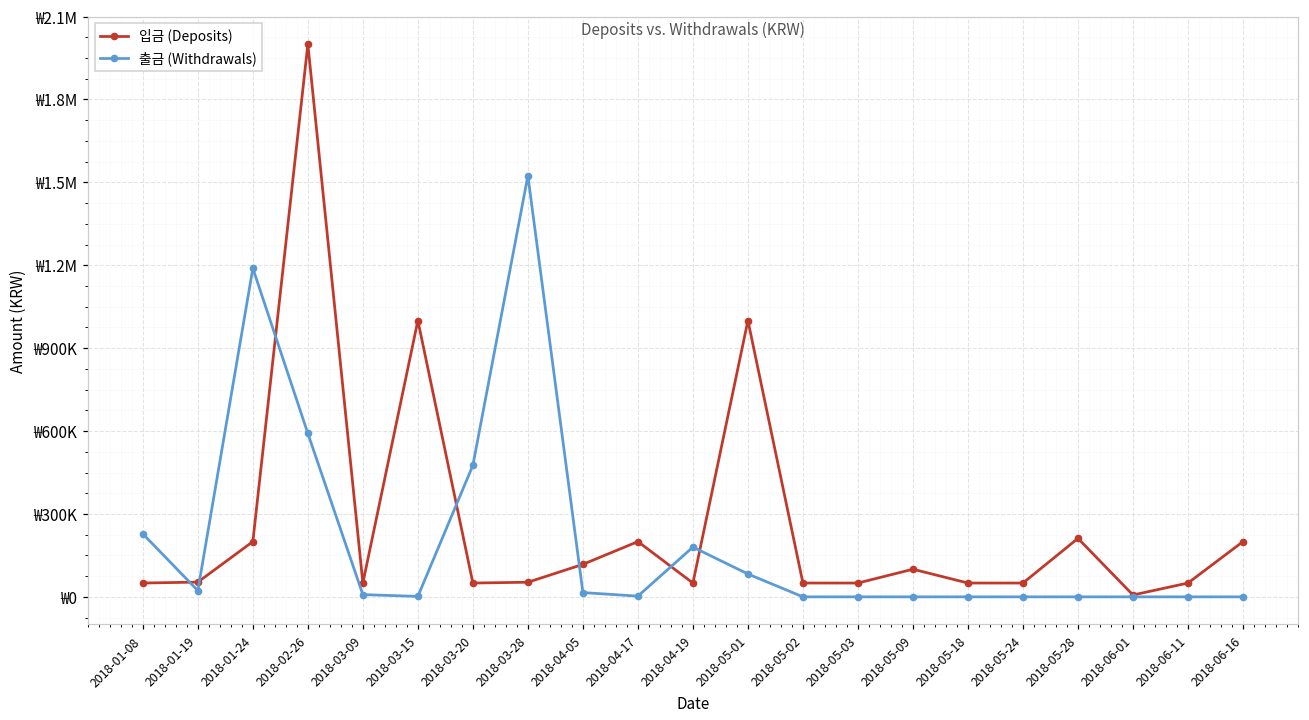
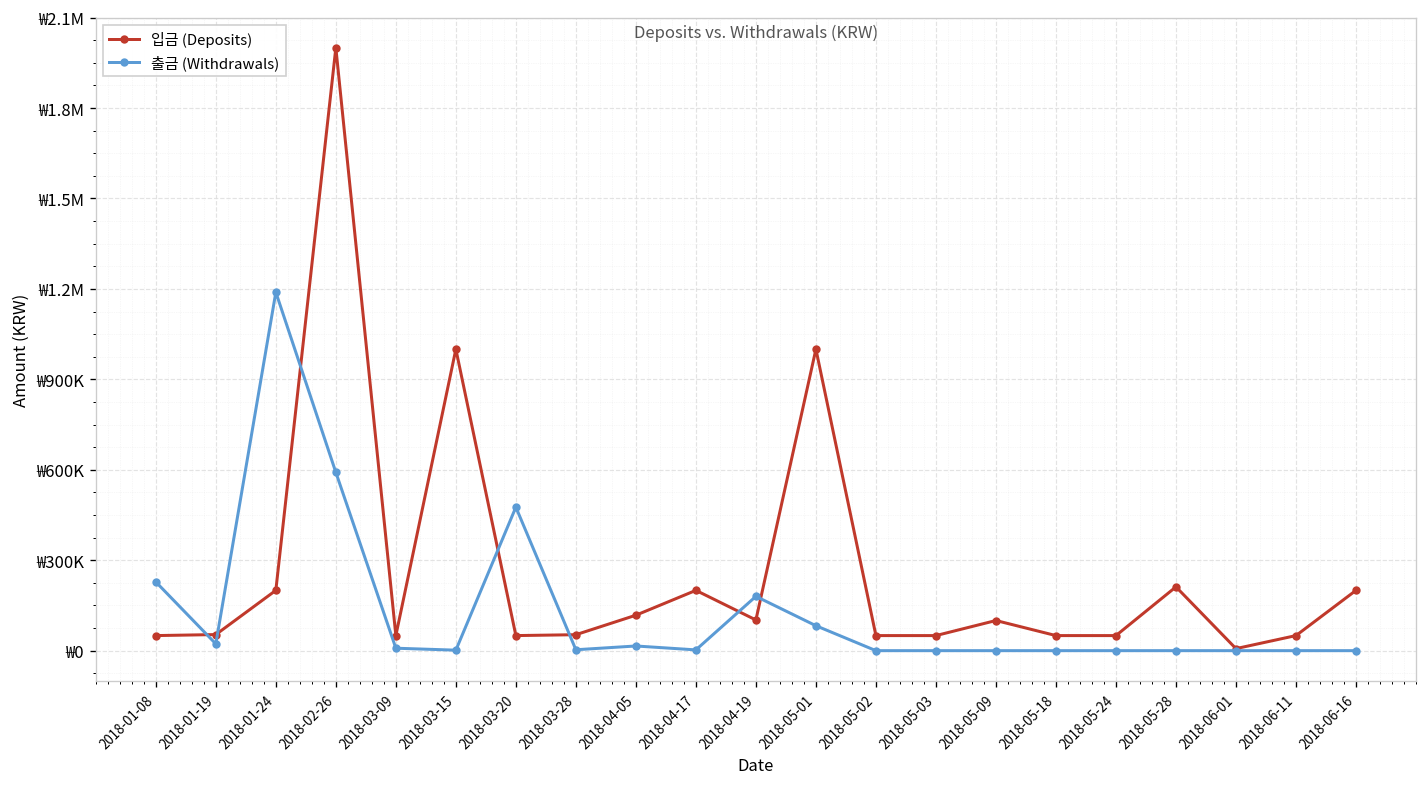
출금 (Withdrawals), 2018-03-28: ₩1520000 -> ₩0
입금 (Deposits), 2018-04-19: ₩50000 -> ₩100000
